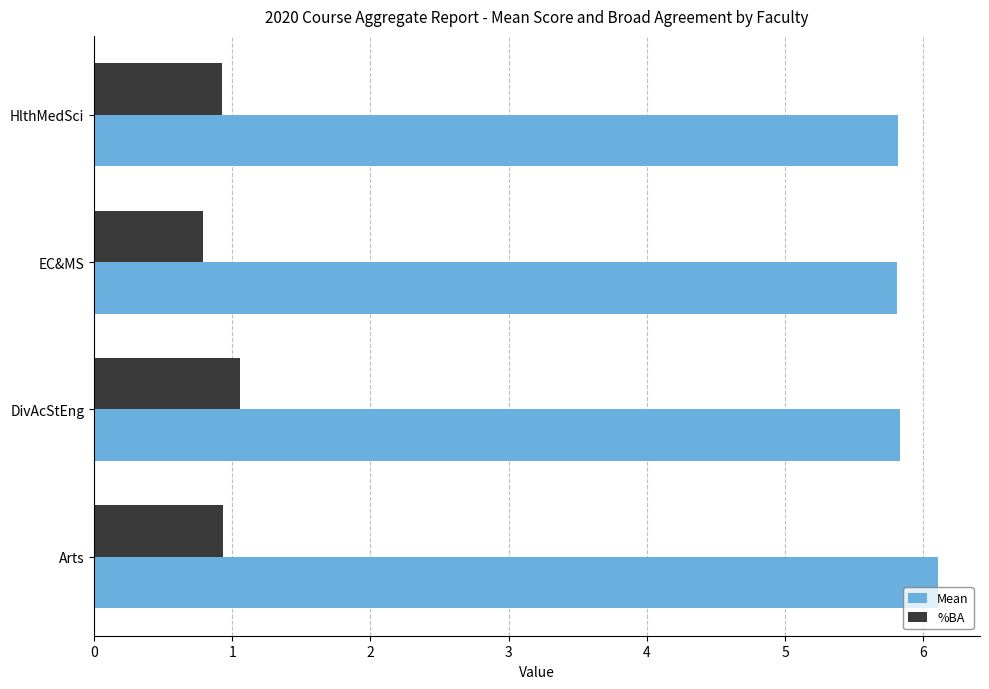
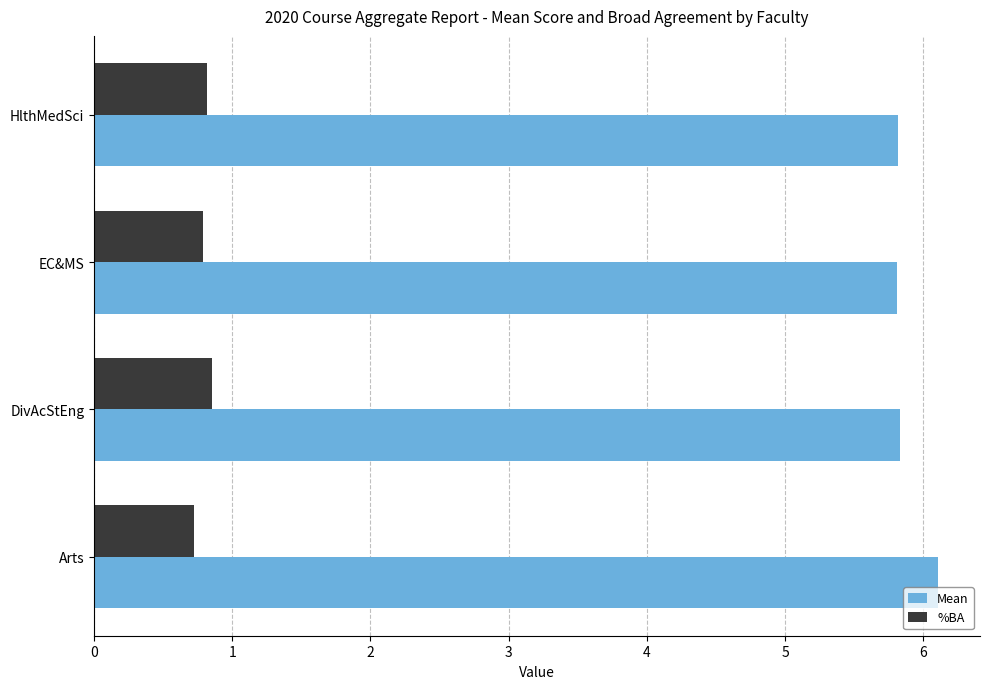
%BA, HlthMedSci: 0.93 -> 0.82
%BA, DivAcStEng: 1.06 -> 0.86
%BA, Arts: 0.93 -> 0.72
